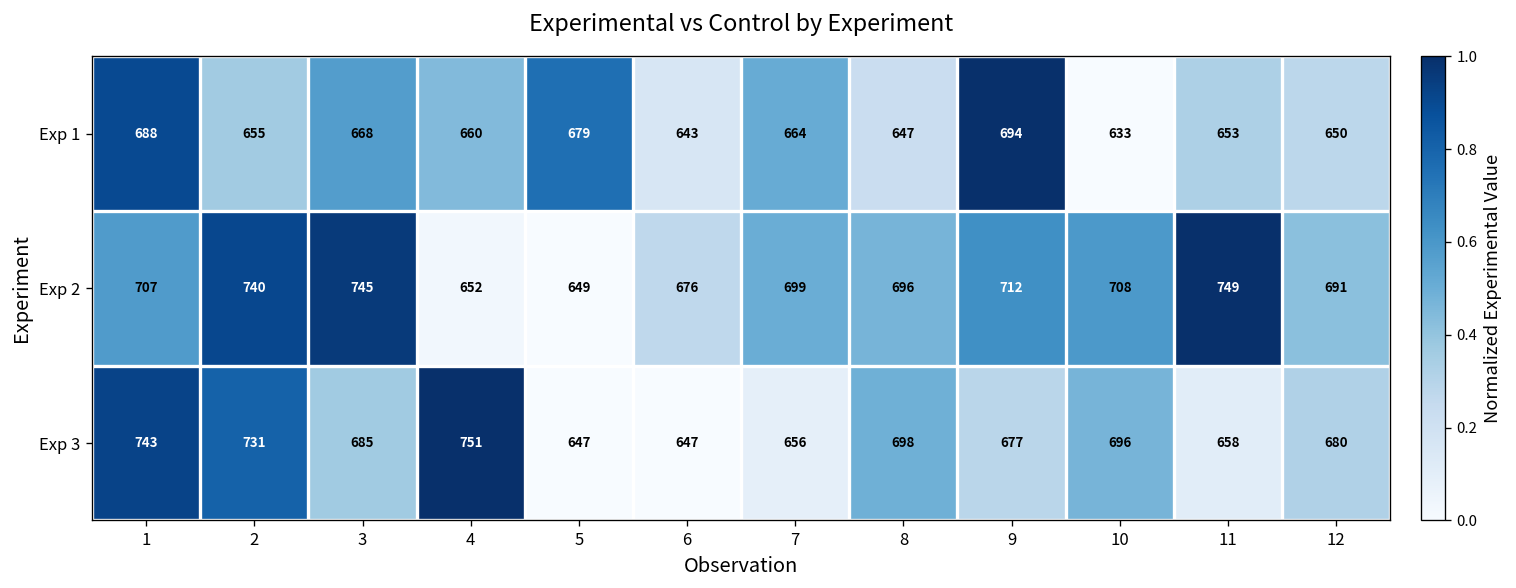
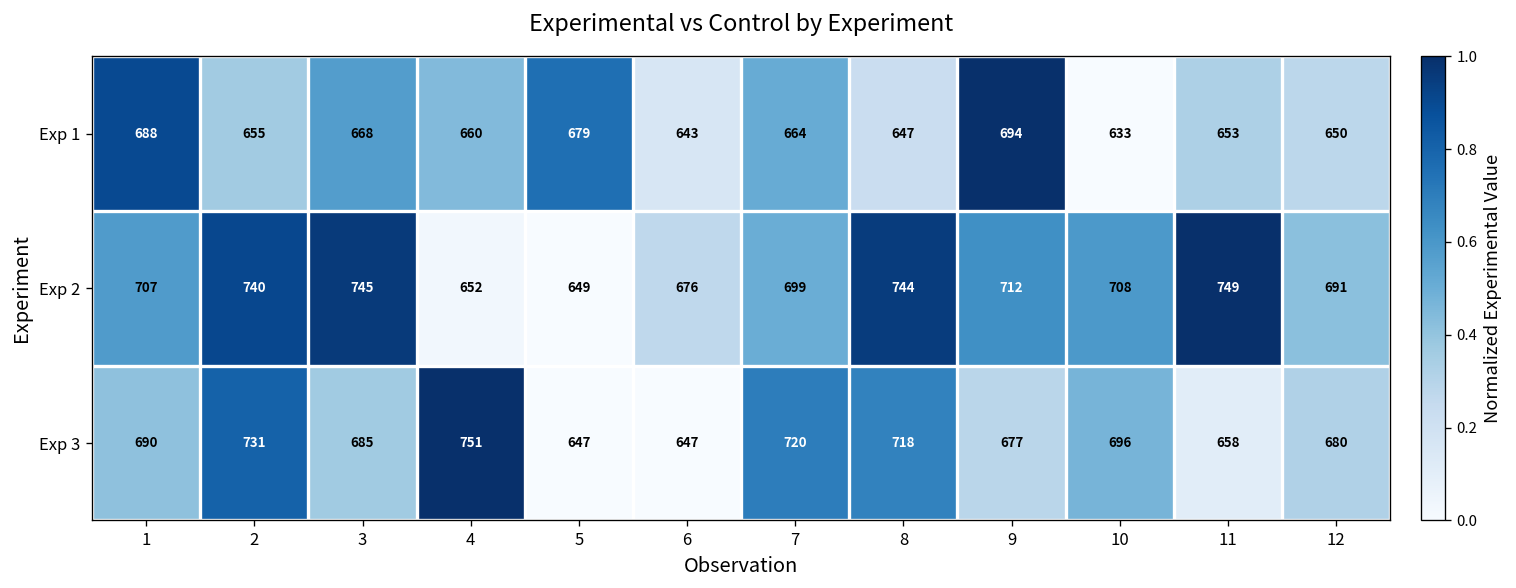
Exp 2, 8: 696 -> 744
Exp 3, 1: 743 -> 690
Exp 3, 7: 656 -> 720
Exp 3, 8: 698 -> 718
